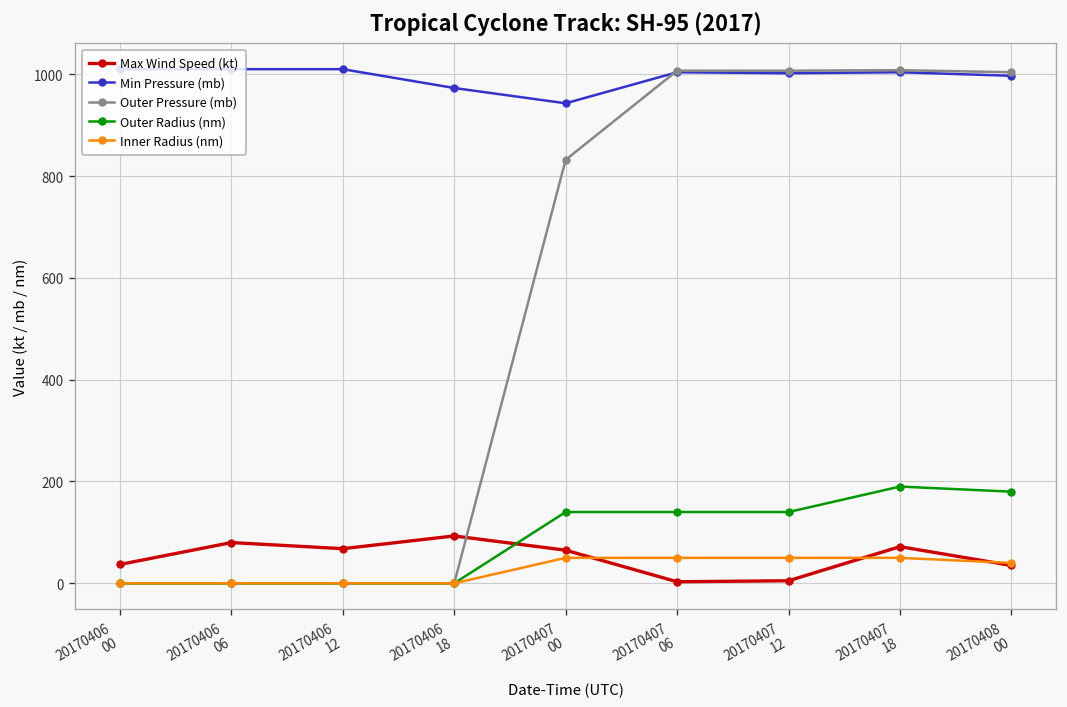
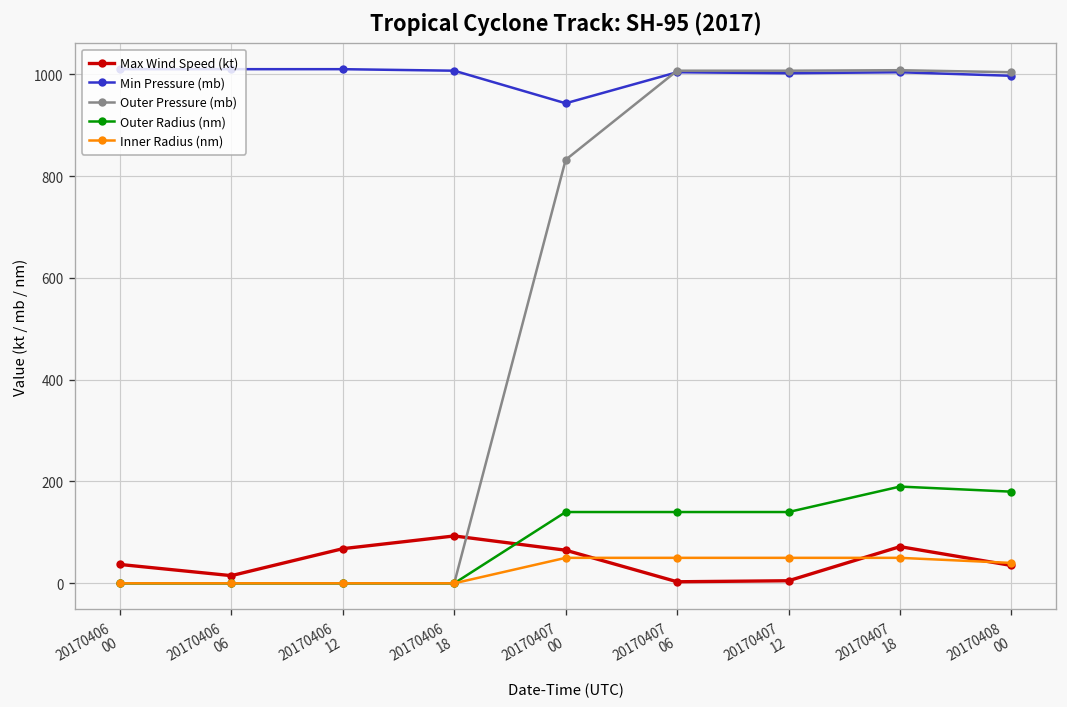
Max Wind Speed (kt), 20170406 06: 80 -> 20
Min Pressure (mb), 20170406 18: 970 -> 1010
